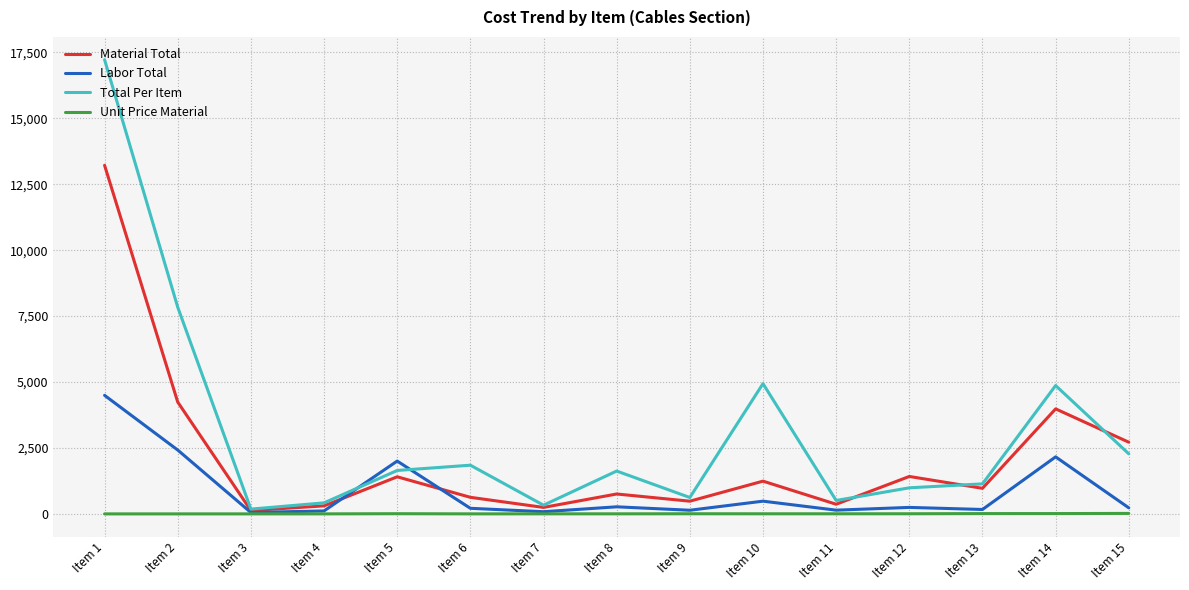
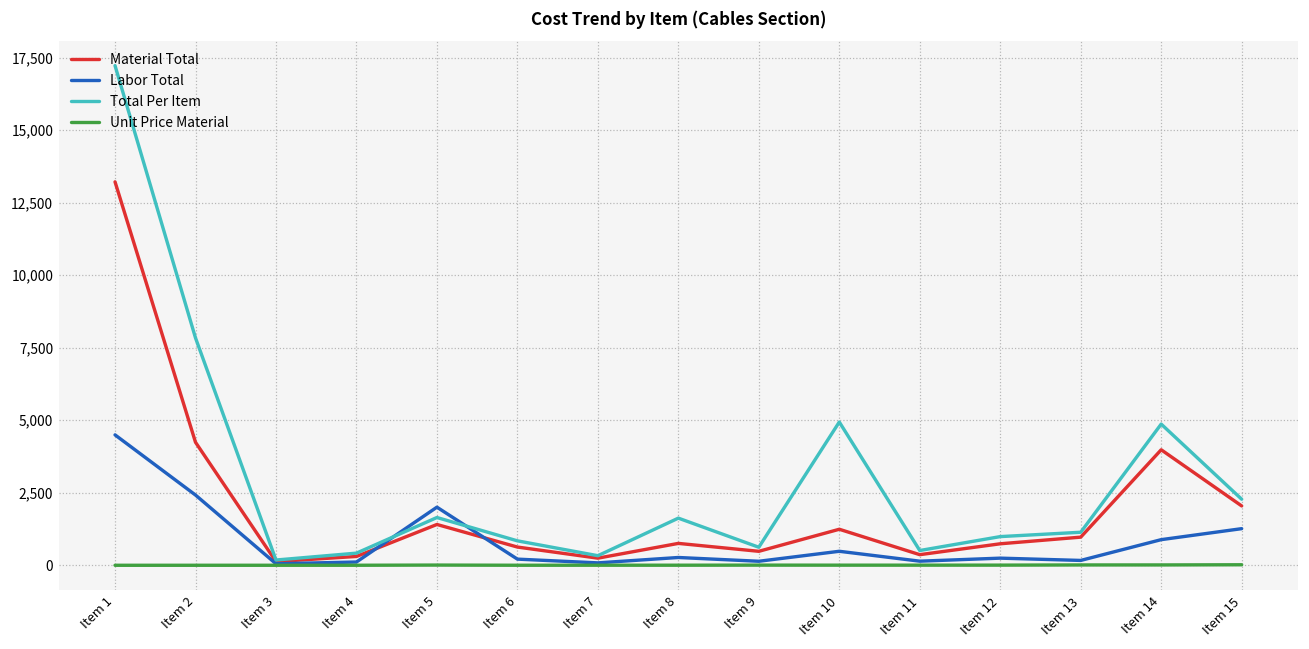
Total Per Item, Item 6: 1,800 -> 800
Material Total, Item 12: 1,400 -> 700
Labor Total, Item 14: 2,200 -> 900
Material Total, Item 15: 2,700 -> 2,000
Labor Total, Item 15: 200 -> 1,300
